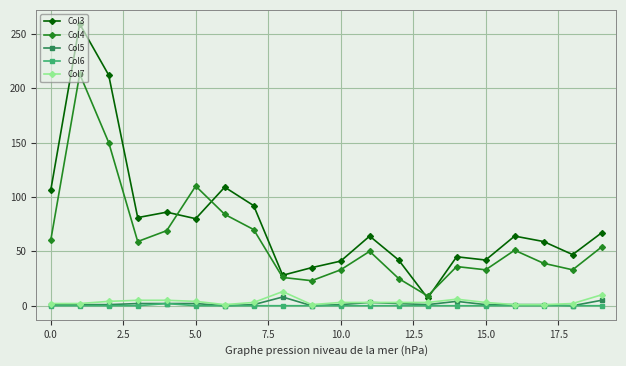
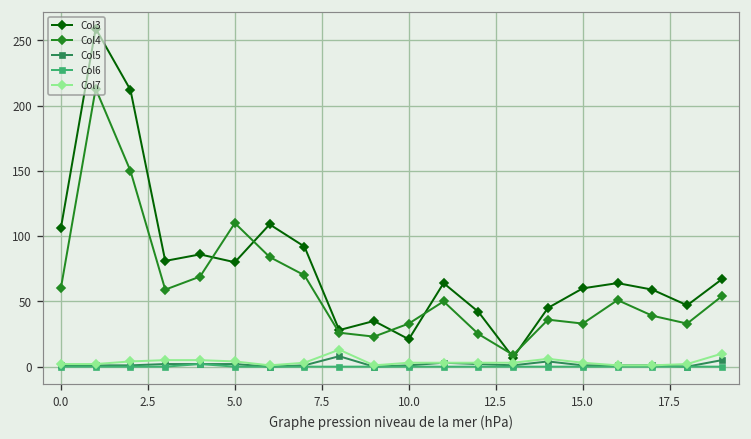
Col3, 10.0: 41 -> 21
Col3, 15.0: 42 -> 60
